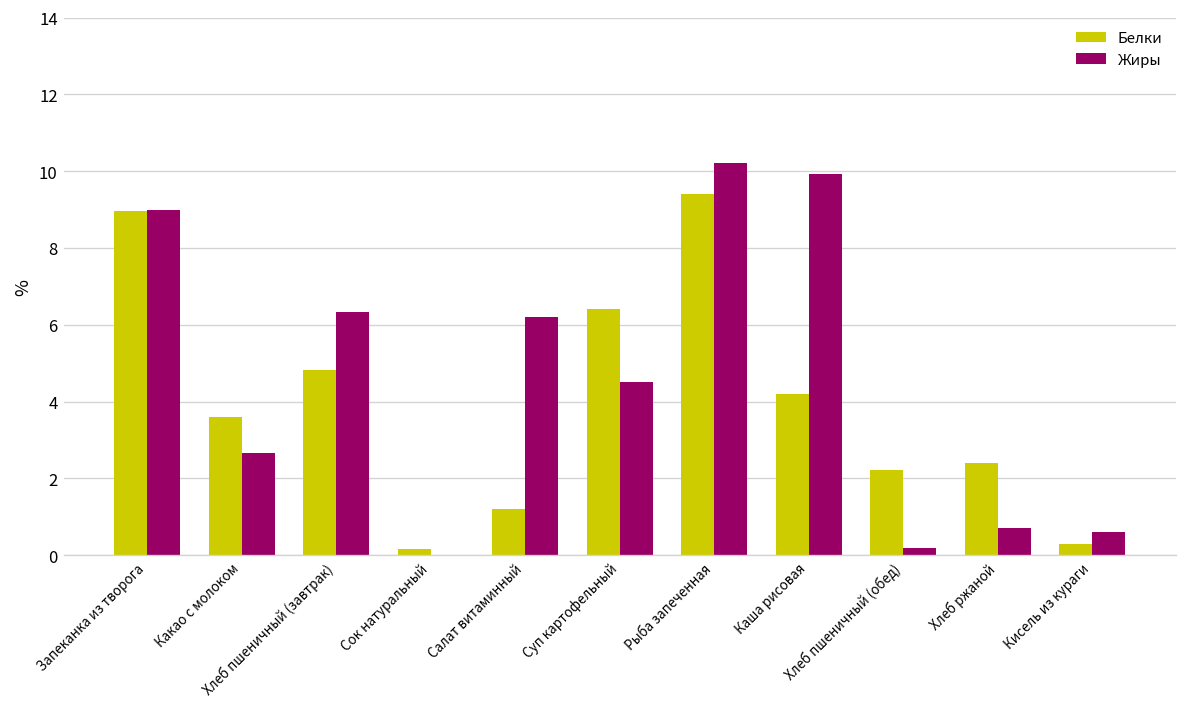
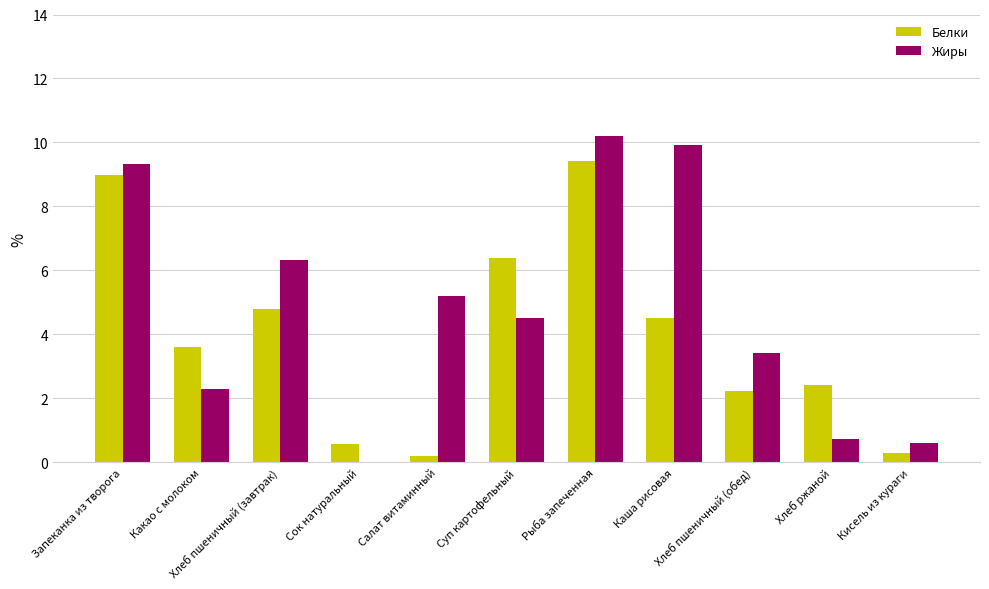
Жиры, Запеканка из творога: 9.0 -> 9.3
Жиры, Какао с молоком: 2.7 -> 2.3
Белки, Сок натуральный: 0.2 -> 0.6
Белки, Салат витаминный: 1.2 -> 0.2
Жиры, Салат витаминный: 6.2 -> 5.2
Белки, Каша рисовая: 4.2 -> 4.5
Жиры, Хлеб пшеничный (обед): 0.2 -> 3.4
